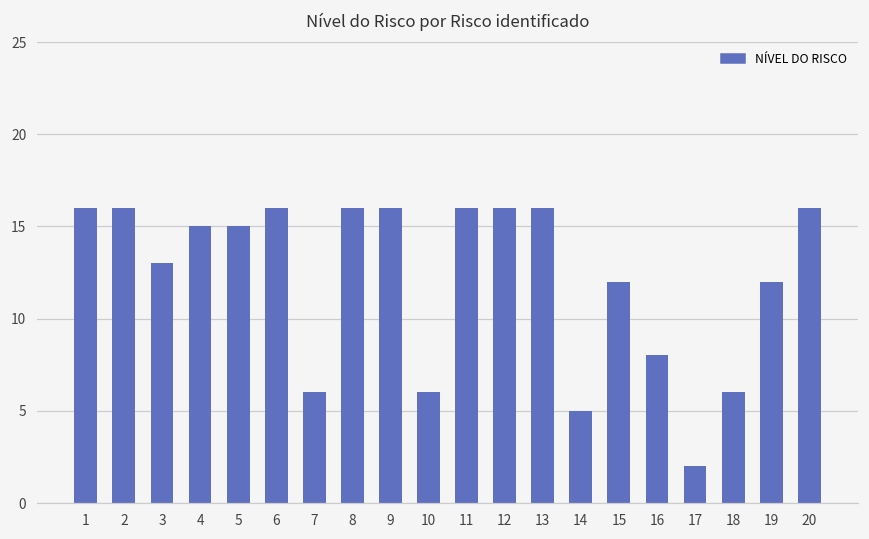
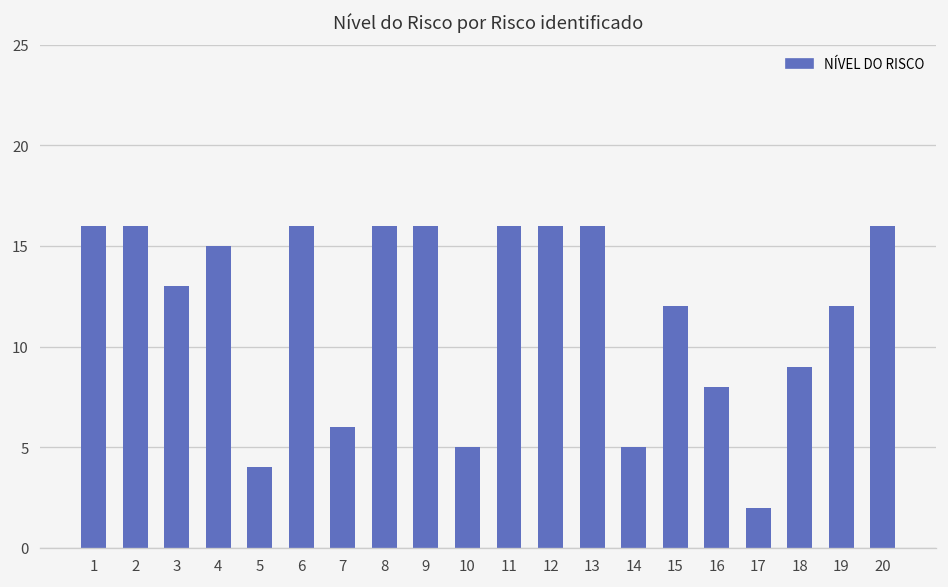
5: 15 -> 4
10: 6 -> 5
18: 6 -> 9
